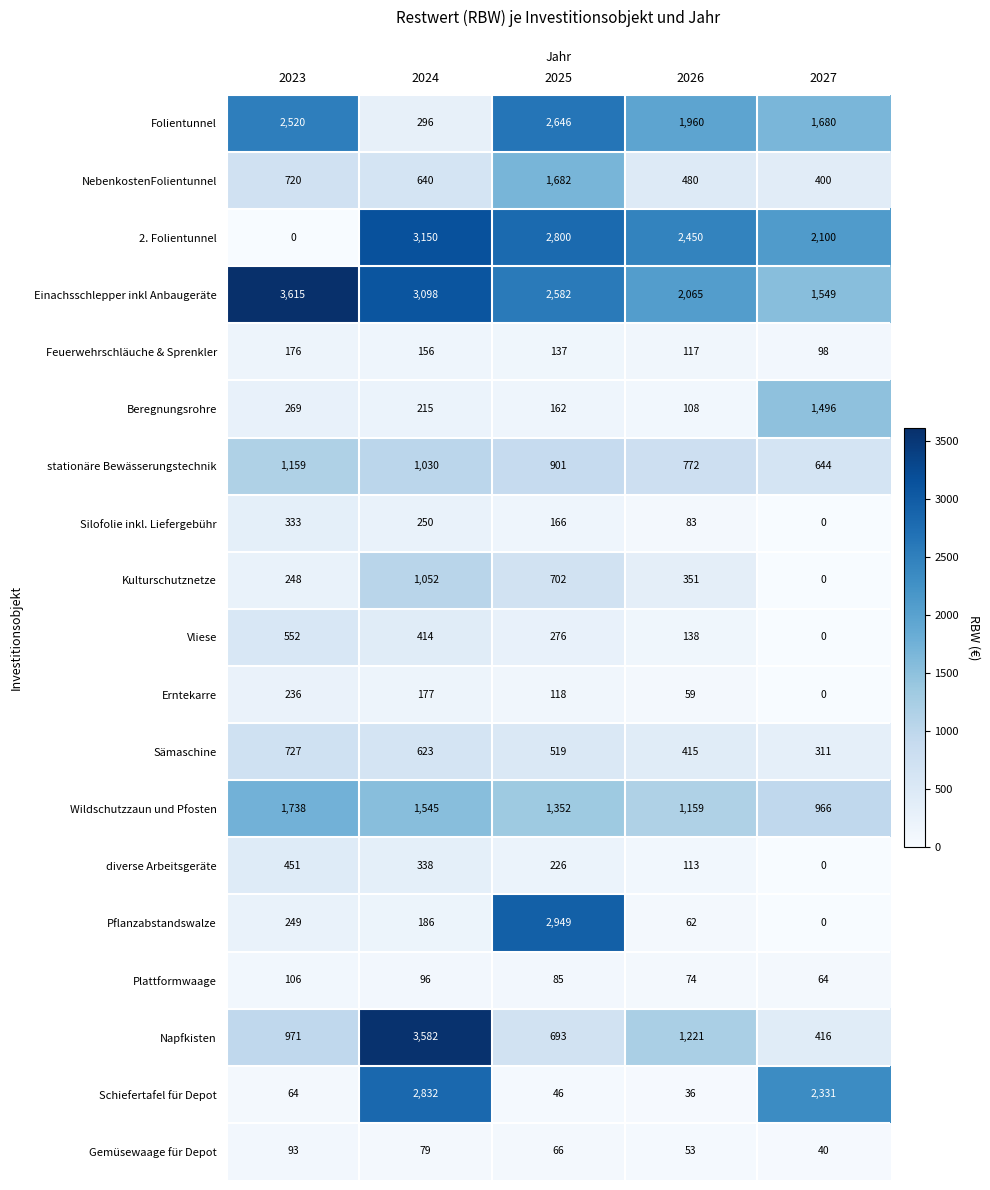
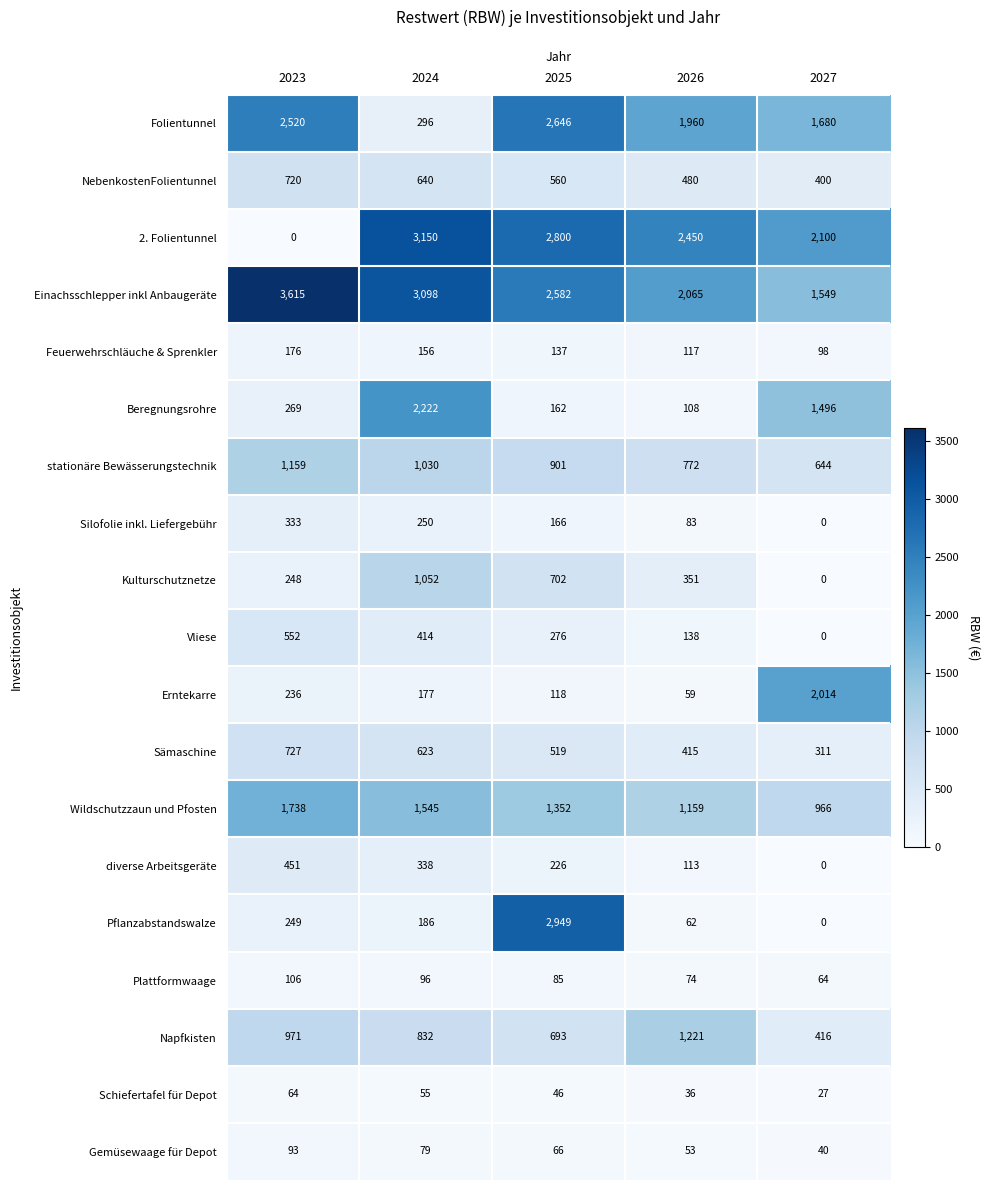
NebenkostenFolientunnel, 2025: 1,682 -> 560
Beregnungsrohre, 2024: 215 -> 2,222
Erntekarre, 2027: 0 -> 2,014
Napfkisten, 2024: 3,582 -> 832
Schiefertafel für Depot, 2024: 2,832 -> 55
Schiefertafel für Depot, 2027: 2,331 -> 27
